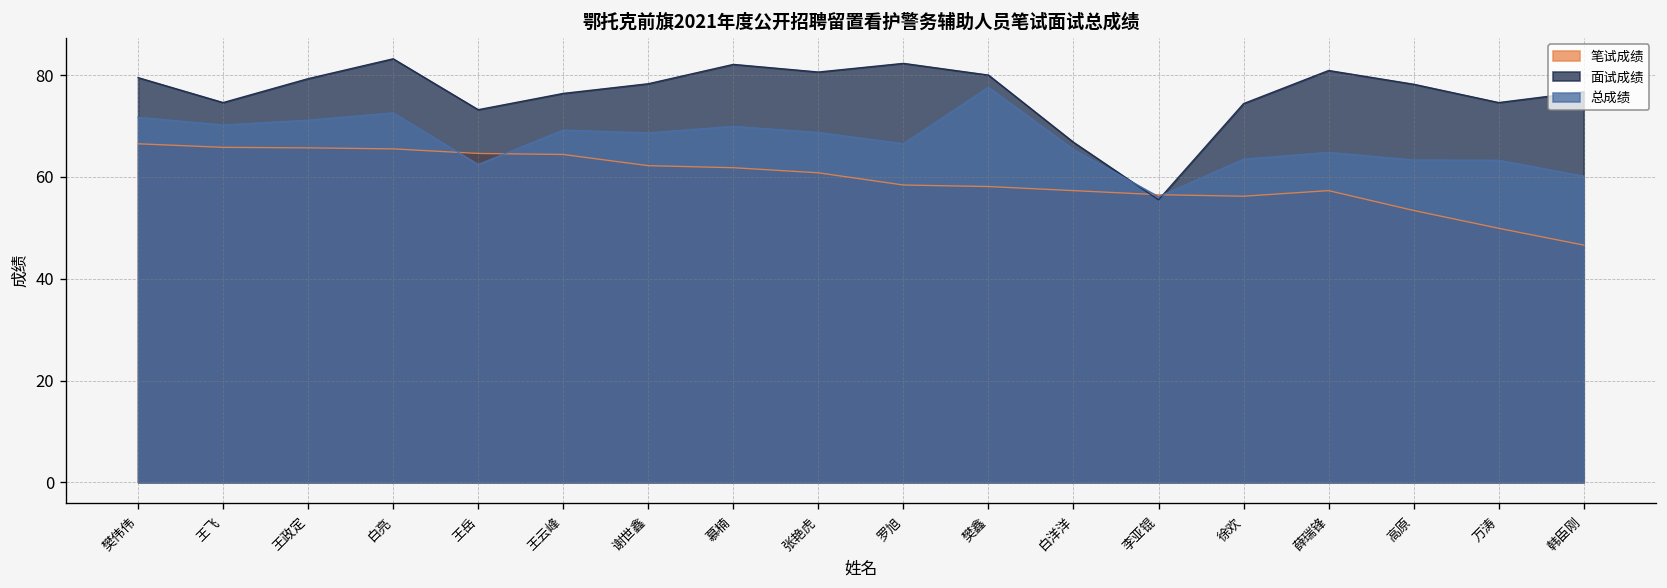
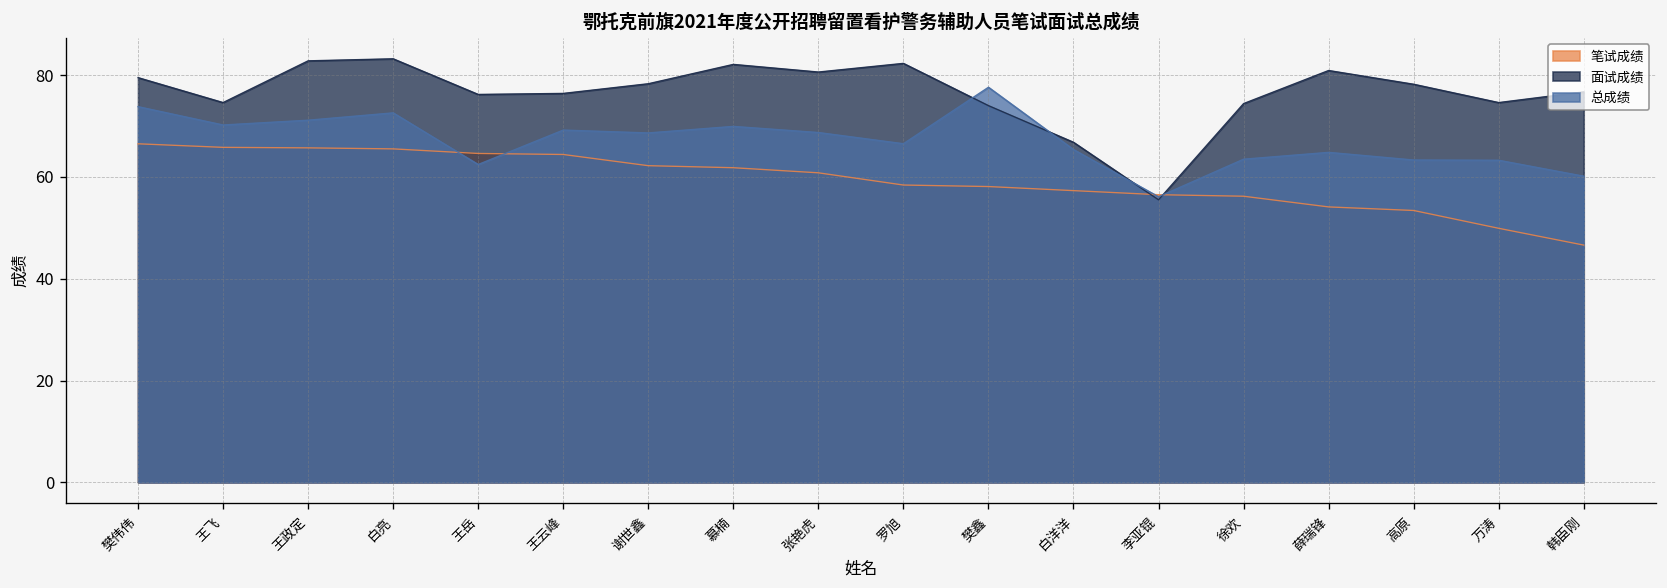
总成绩, 樊伟伟: 72 -> 74
面试成绩, 王政定: 79 -> 83
面试成绩, 王岳: 73 -> 76
面试成绩, 樊鑫: 80 -> 74
笔试成绩, 薛瑞锋: 57 -> 54
